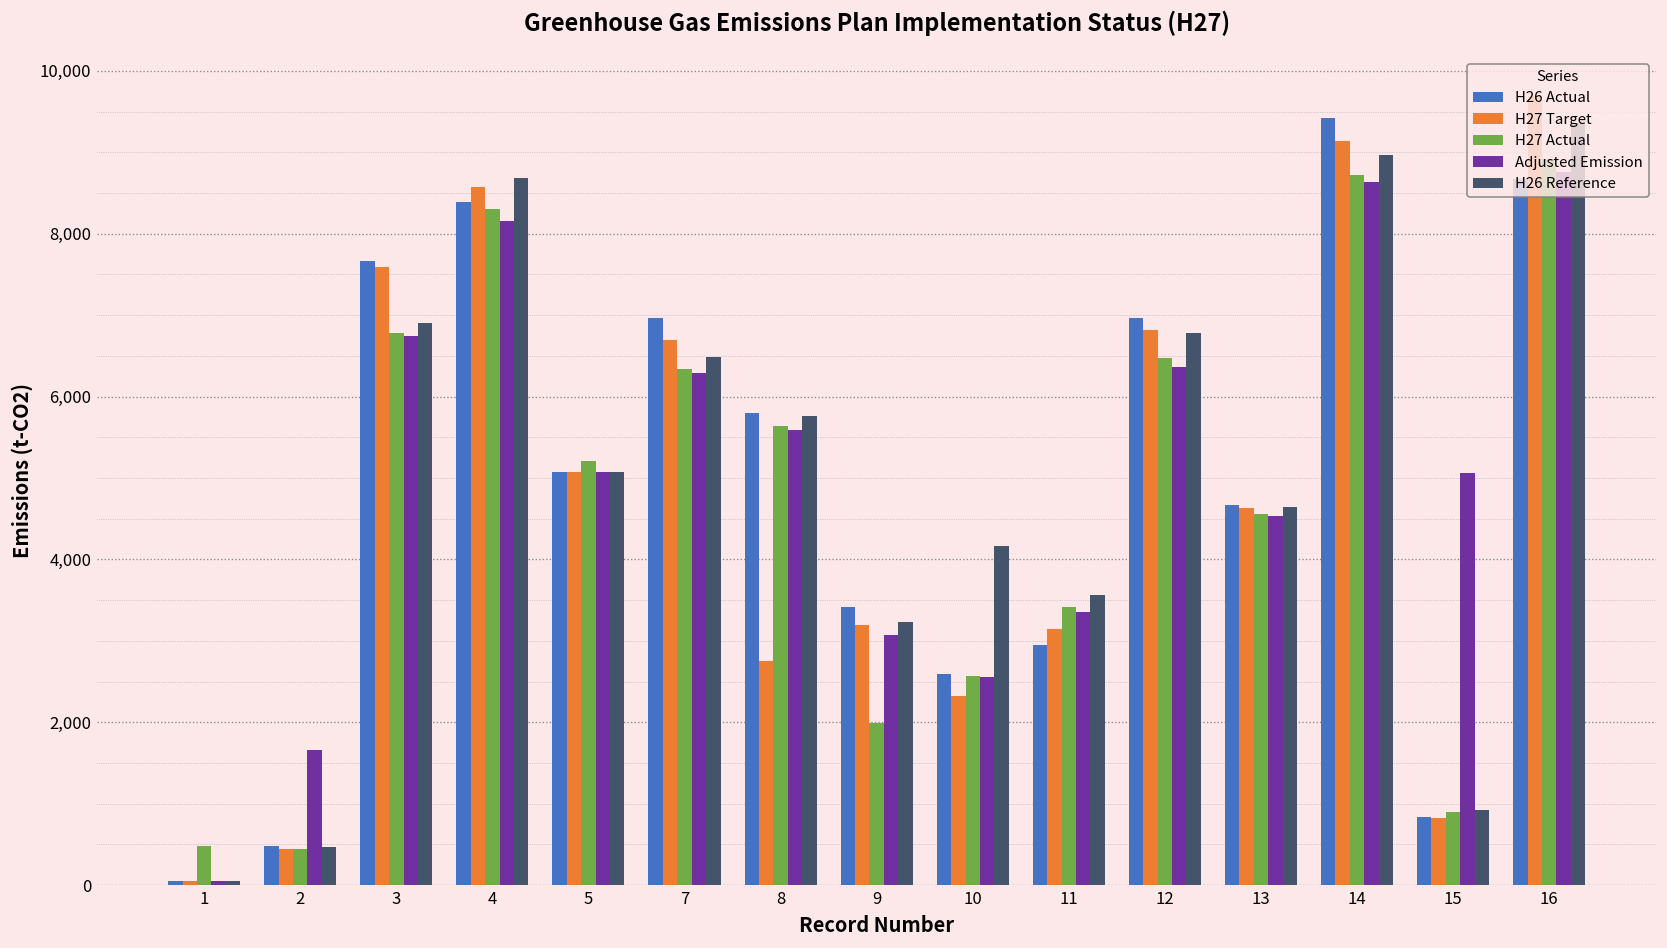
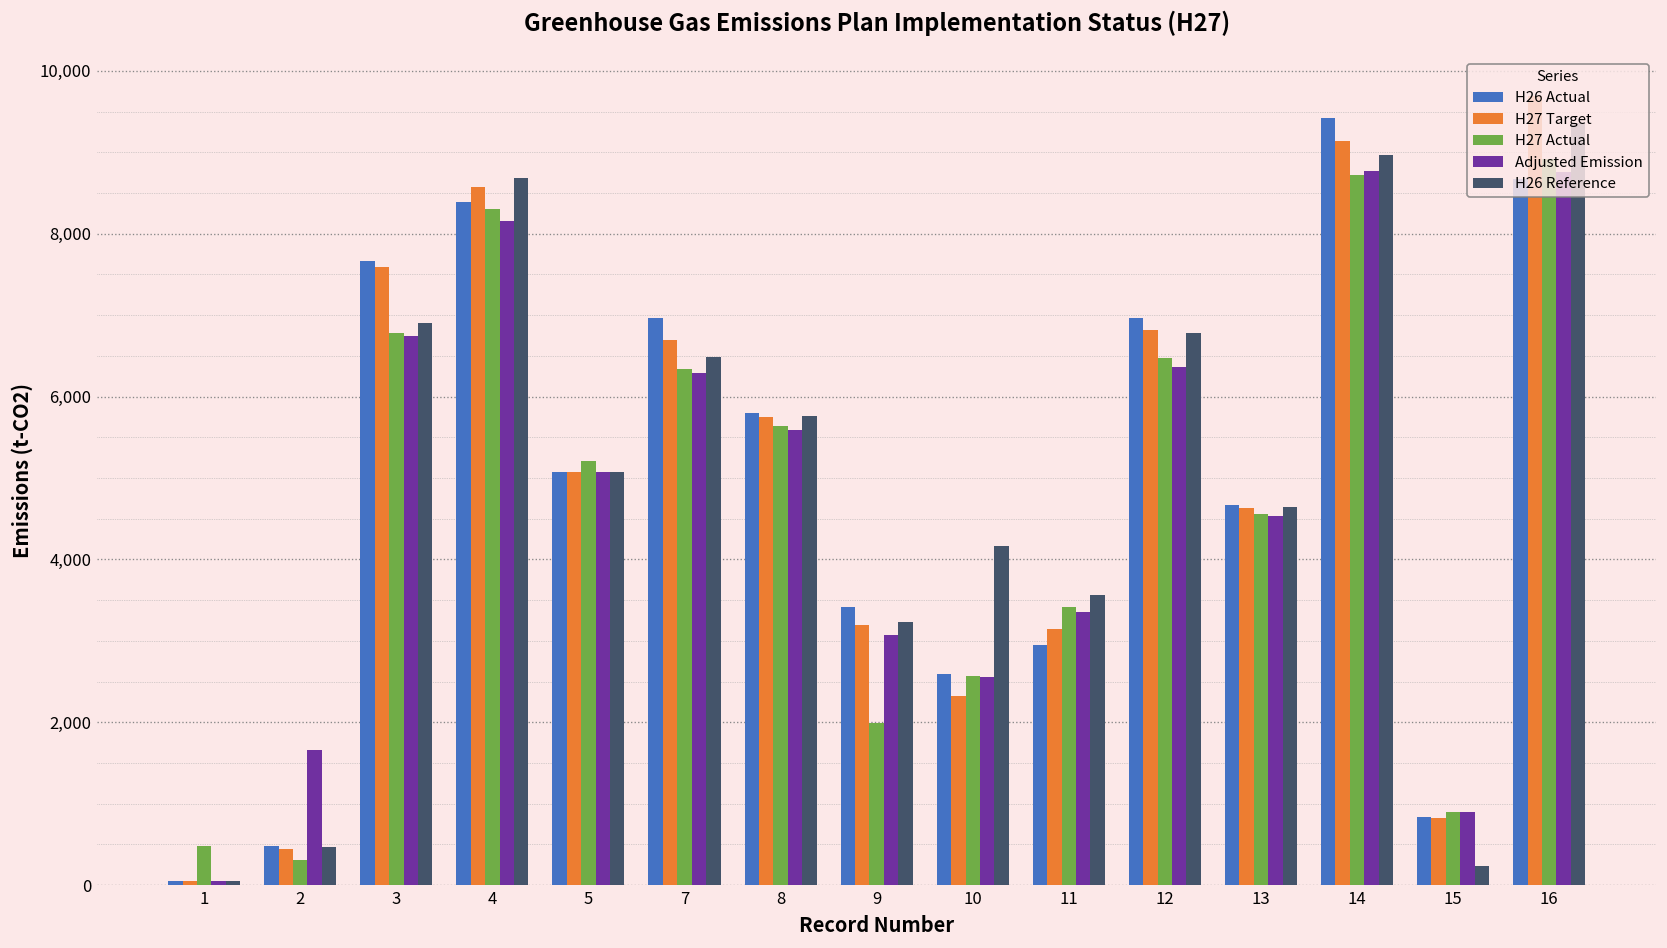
H27 Actual, 2: 400 -> 300
H27 Target, 8: 2,800 -> 5,700
Adjusted Emission, 14: 8,600 -> 8,800
Adjusted Emission, 15: 5,100 -> 900
H26 Reference, 15: 900 -> 200
